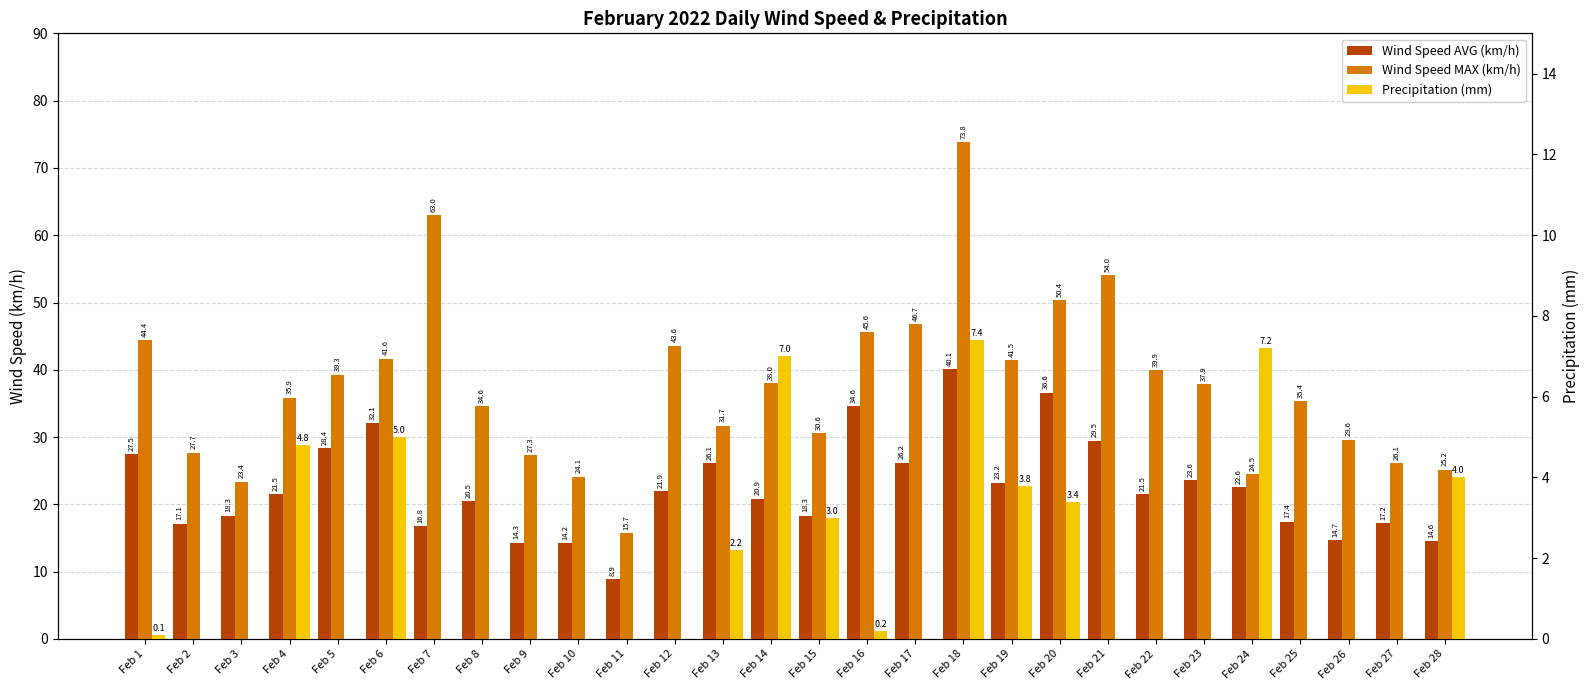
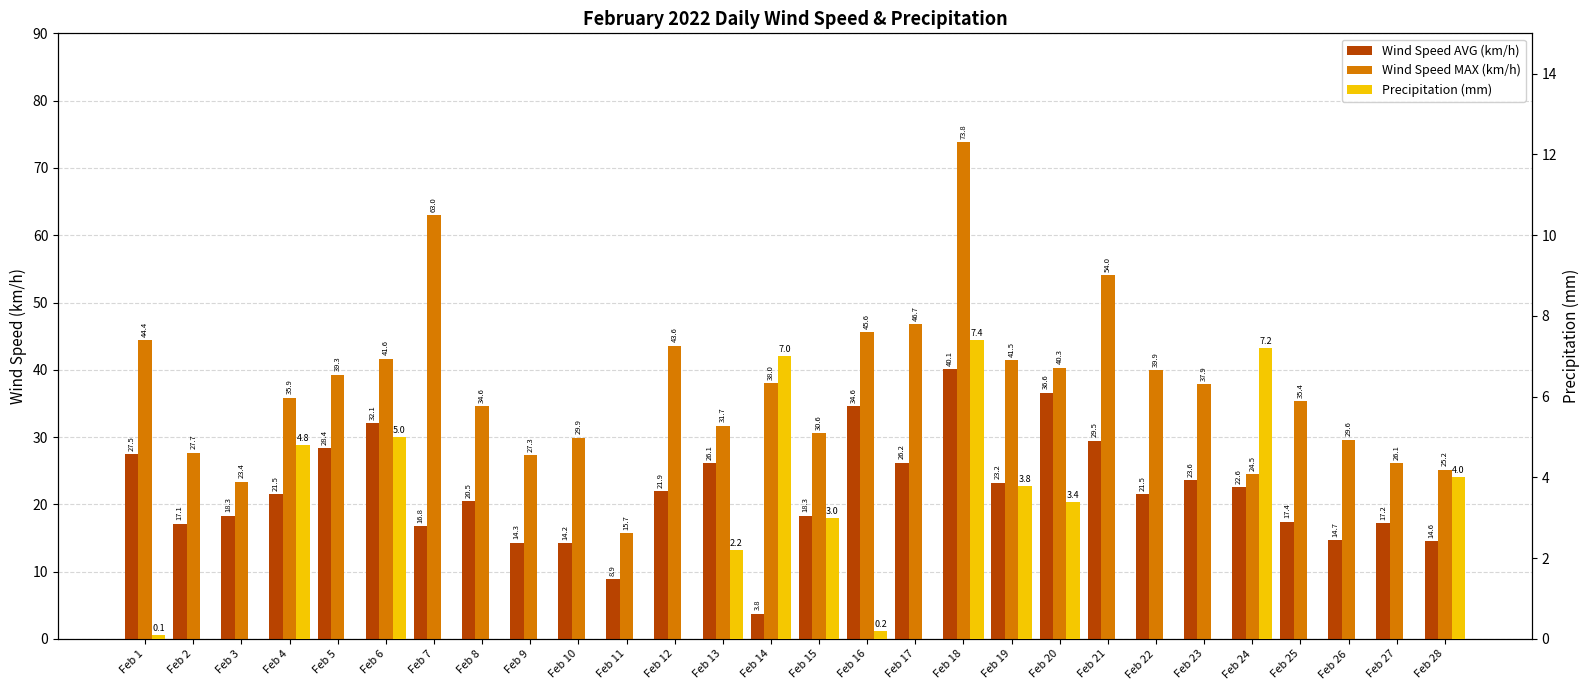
Wind Speed MAX (km/h), Feb 10: 24.1 -> 29.9
Wind Speed AVG (km/h), Feb 14: 20.9 -> 3.8
Wind Speed MAX (km/h), Feb 20: 50.4 -> 40.3
